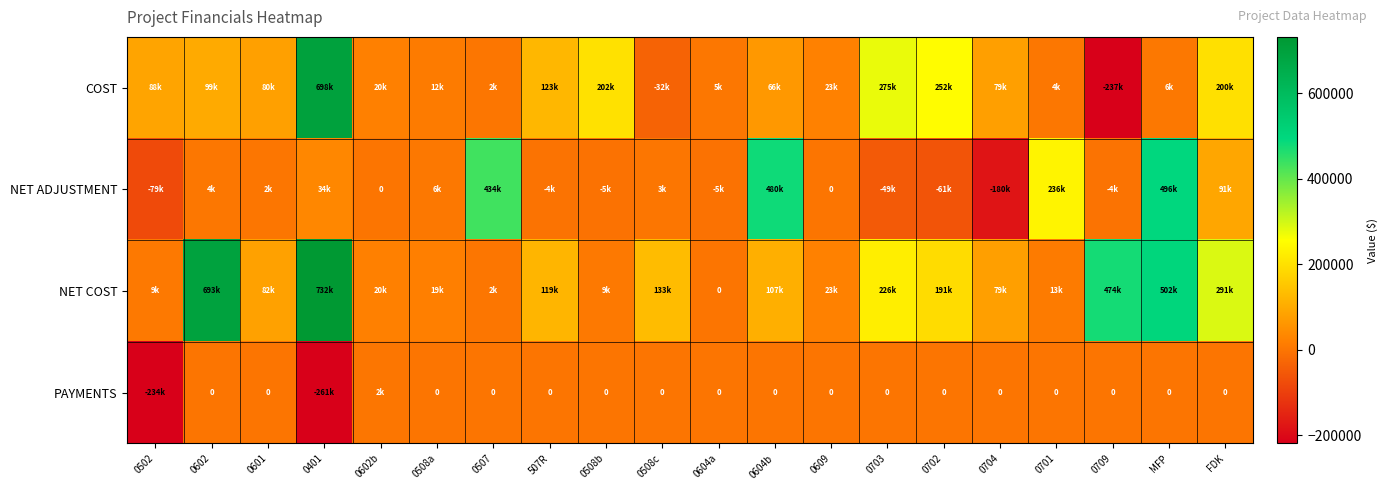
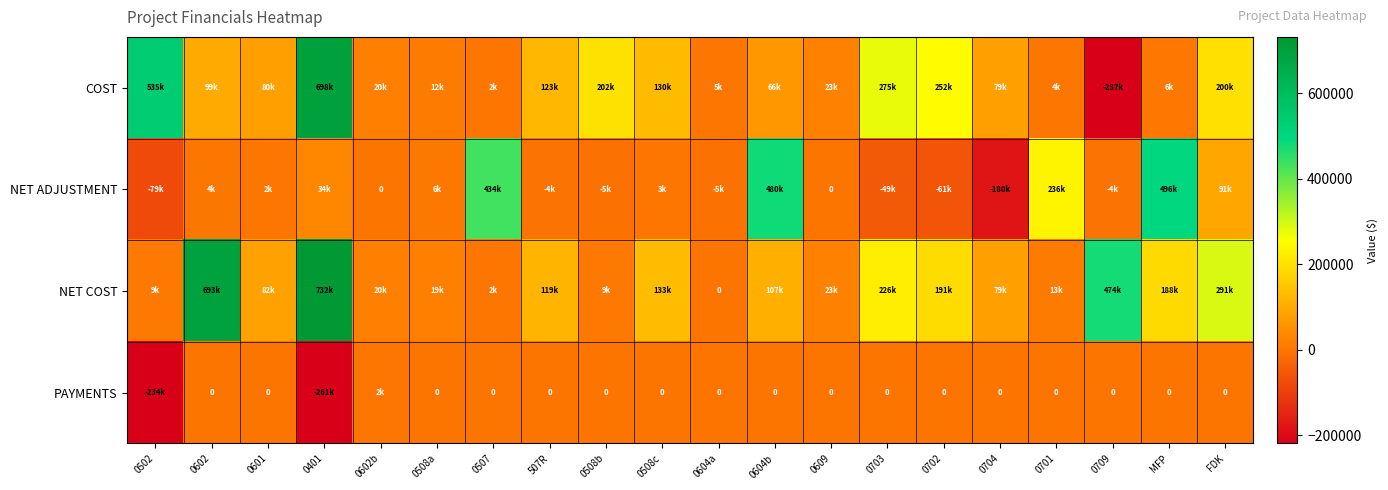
COST, 0502: 88k -> 535k
COST, 0508c: -32k -> 130k
NET COST, MFP: 502k -> 188k
